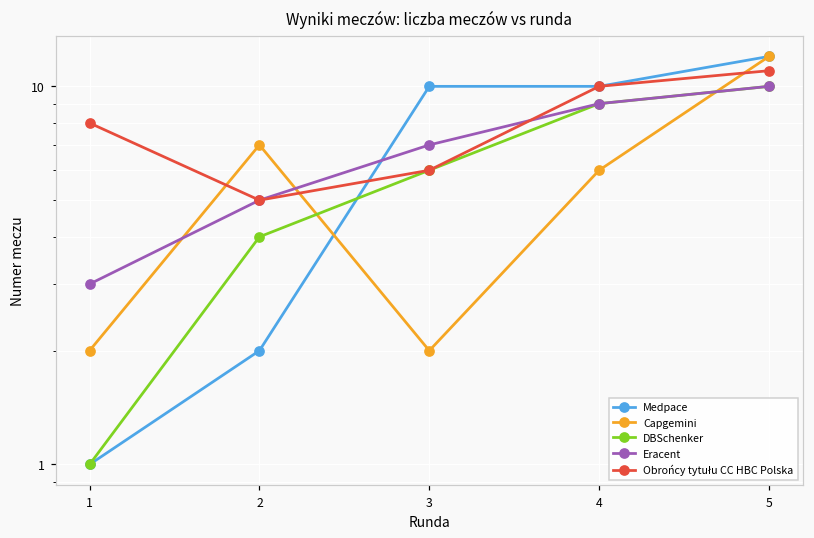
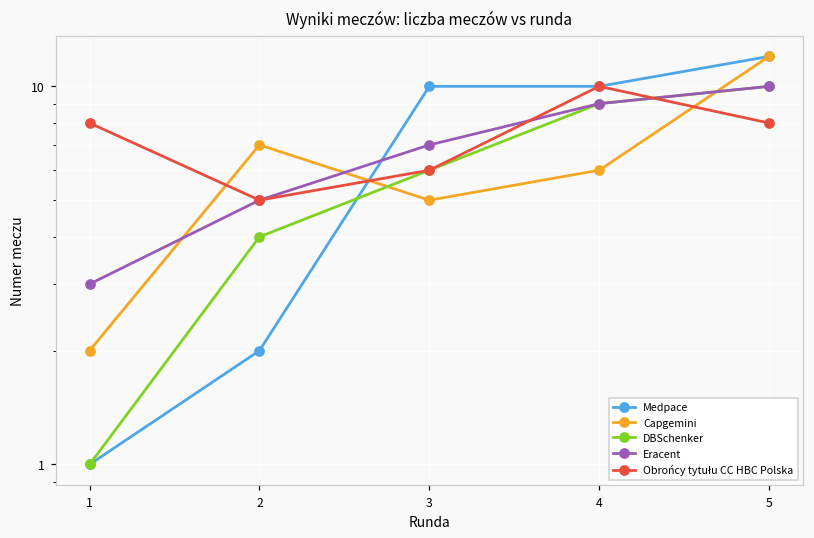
Capgemini, 3: 2 -> 5
Obrońcy tytułu CC HBC Polska, 5: 11 -> 8
